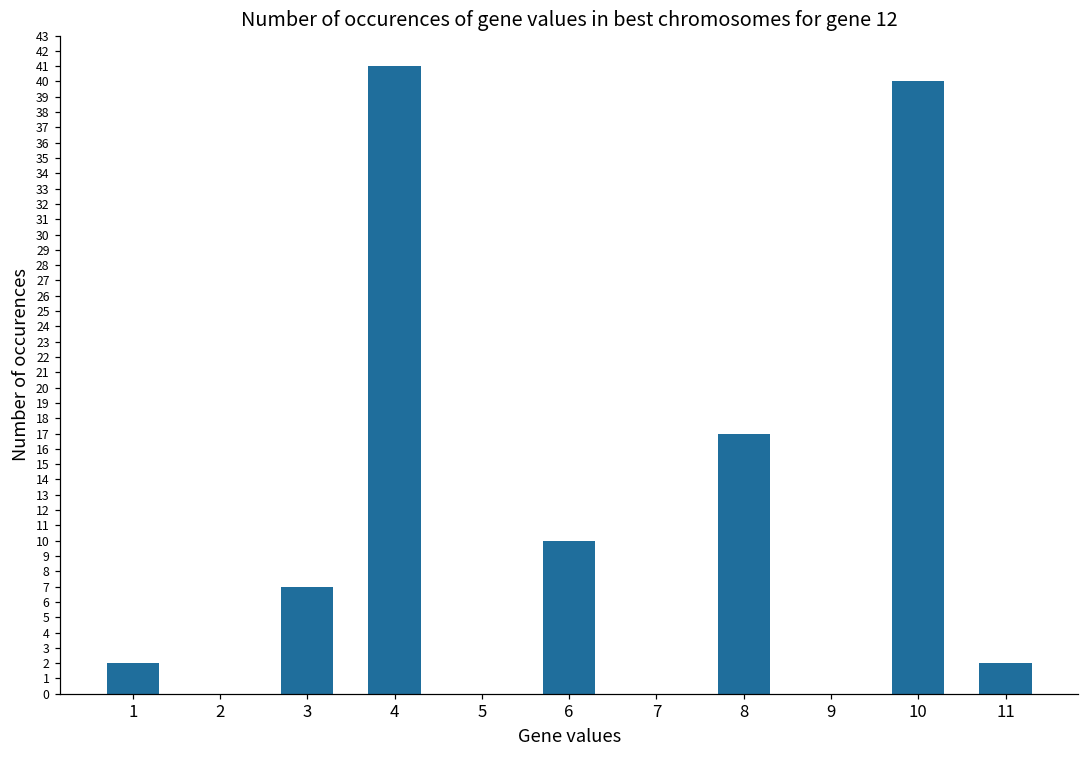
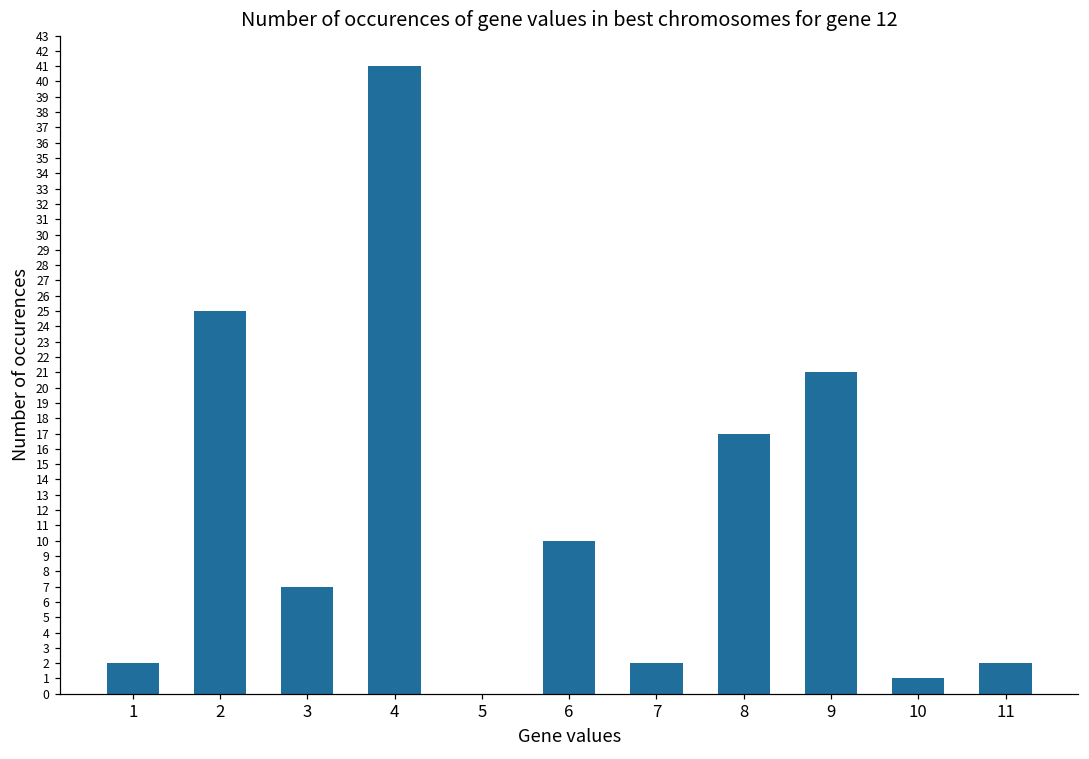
2: 0 -> 25
7: 0 -> 2
9: 0 -> 21
10: 40 -> 1
